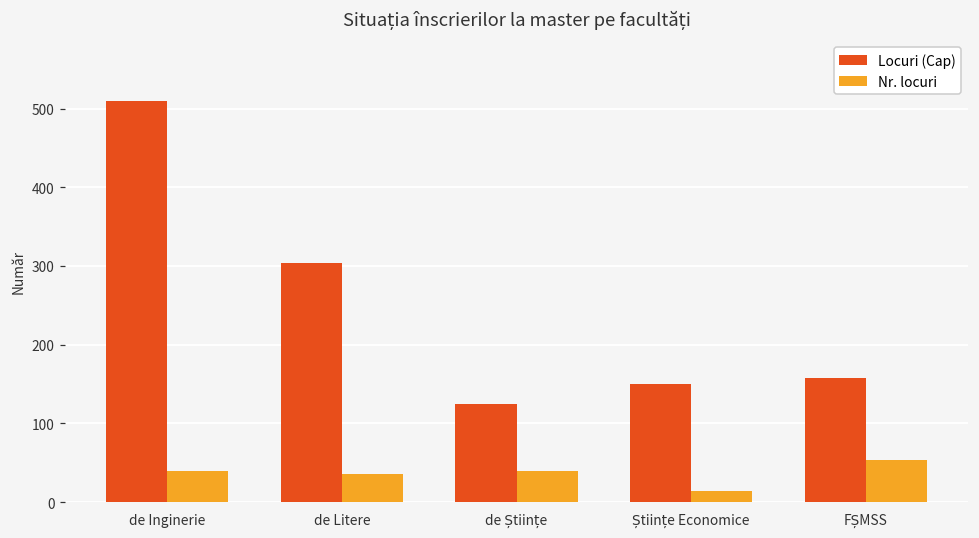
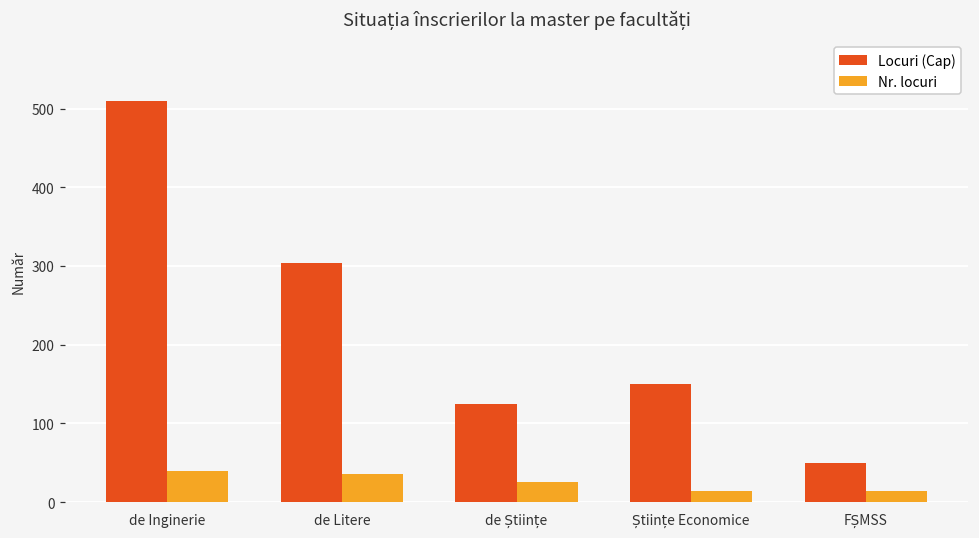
Nr. locuri, de Științe: 40 -> 30
Locuri (Cap), FȘMSS: 160 -> 50
Nr. locuri, FȘMSS: 50 -> 10
